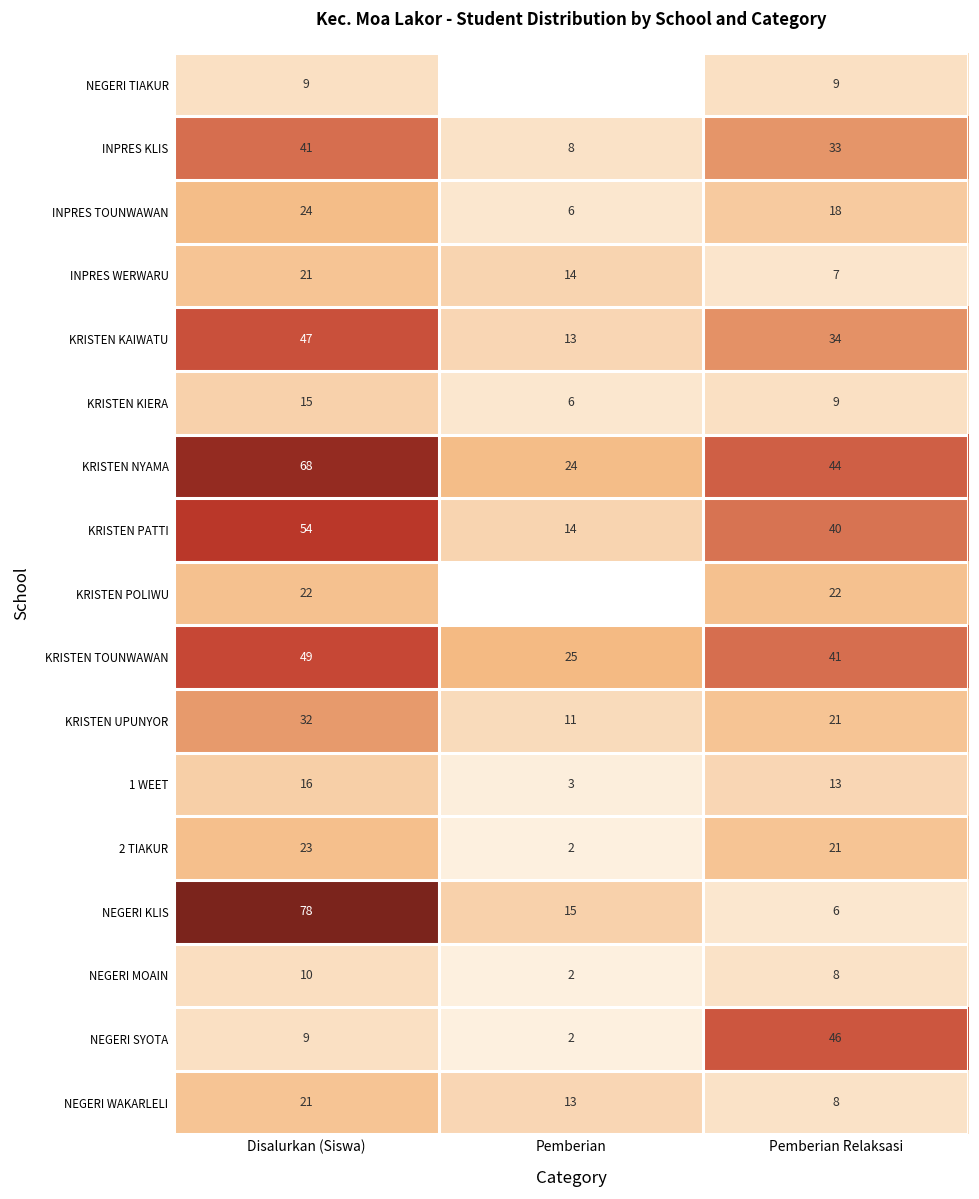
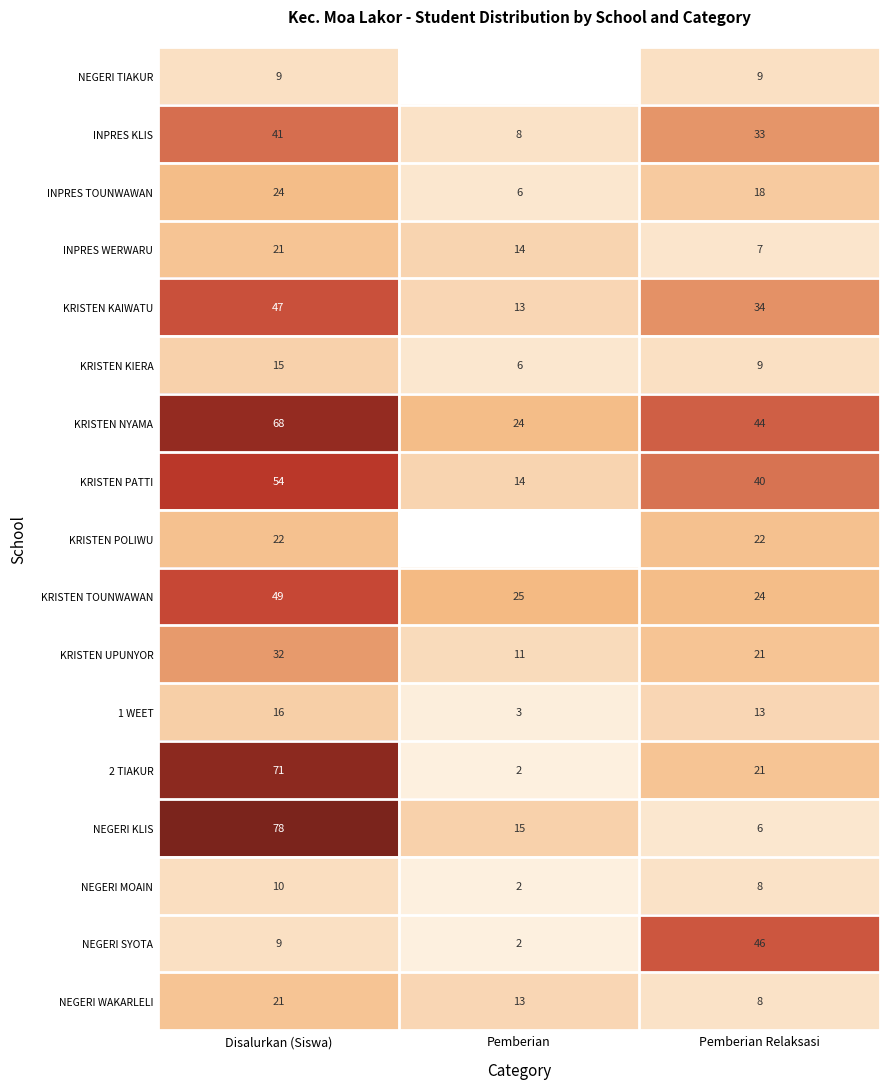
KRISTEN TOUNWAWAN, Pemberian Relaksasi: 41 -> 24
2 TIAKUR, Disalurkan (Siswa): 23 -> 71
